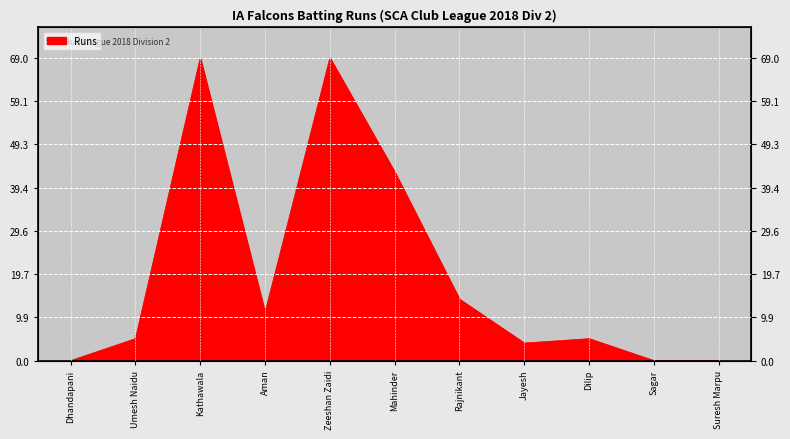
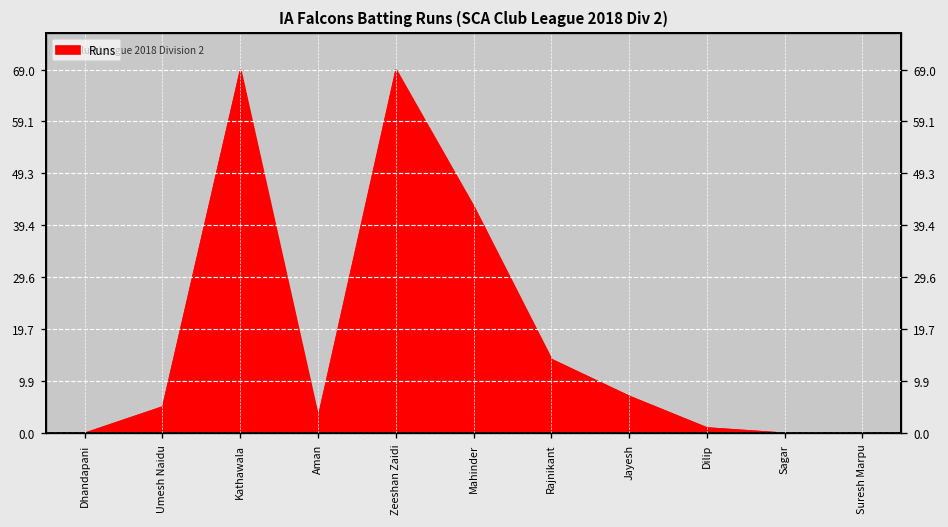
Aman: 11 -> 3
Jayesh: 4 -> 7
Dilip: 5 -> 1
